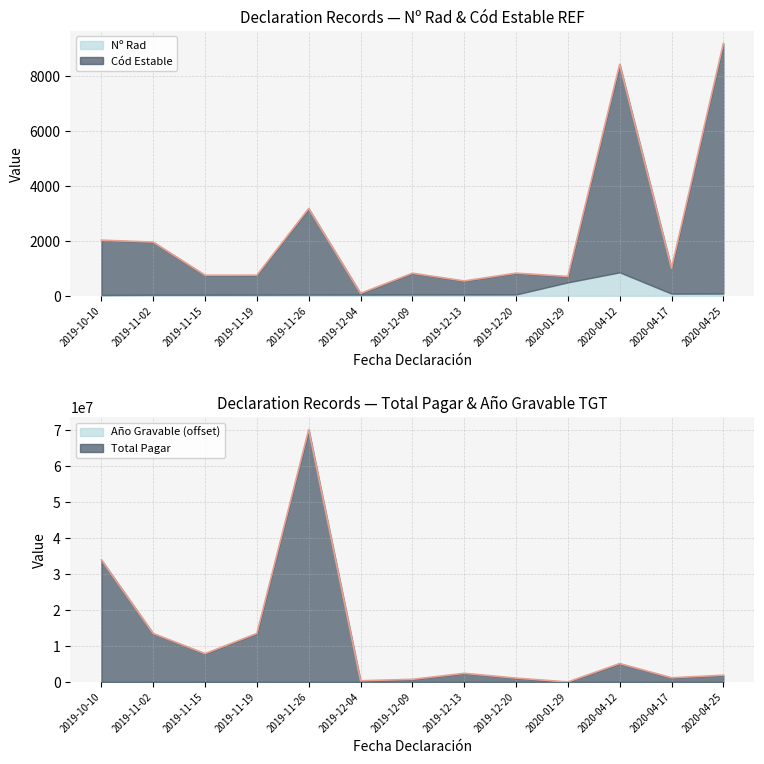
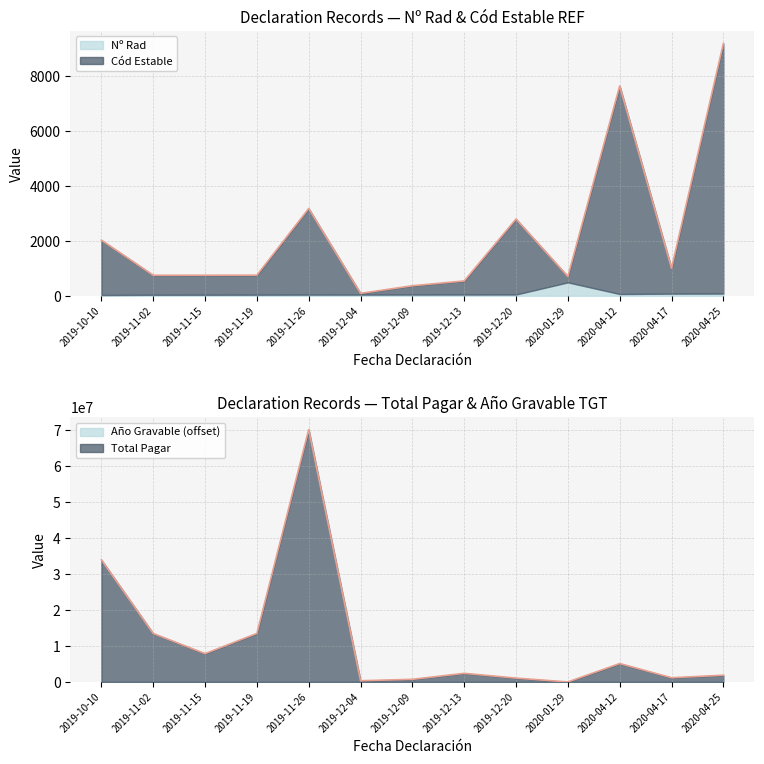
Declaration Records — Nº Rad & Cód Estable REF, Cód Estable, 2019-11-02: 1900 -> 700
Declaration Records — Nº Rad & Cód Estable REF, Cód Estable, 2019-12-09: 800 -> 300
Declaration Records — Nº Rad & Cód Estable REF, Cód Estable, 2019-12-20: 800 -> 2700
Declaration Records — Nº Rad & Cód Estable REF, Nº Rad, 2020-04-12: 900 -> 100
